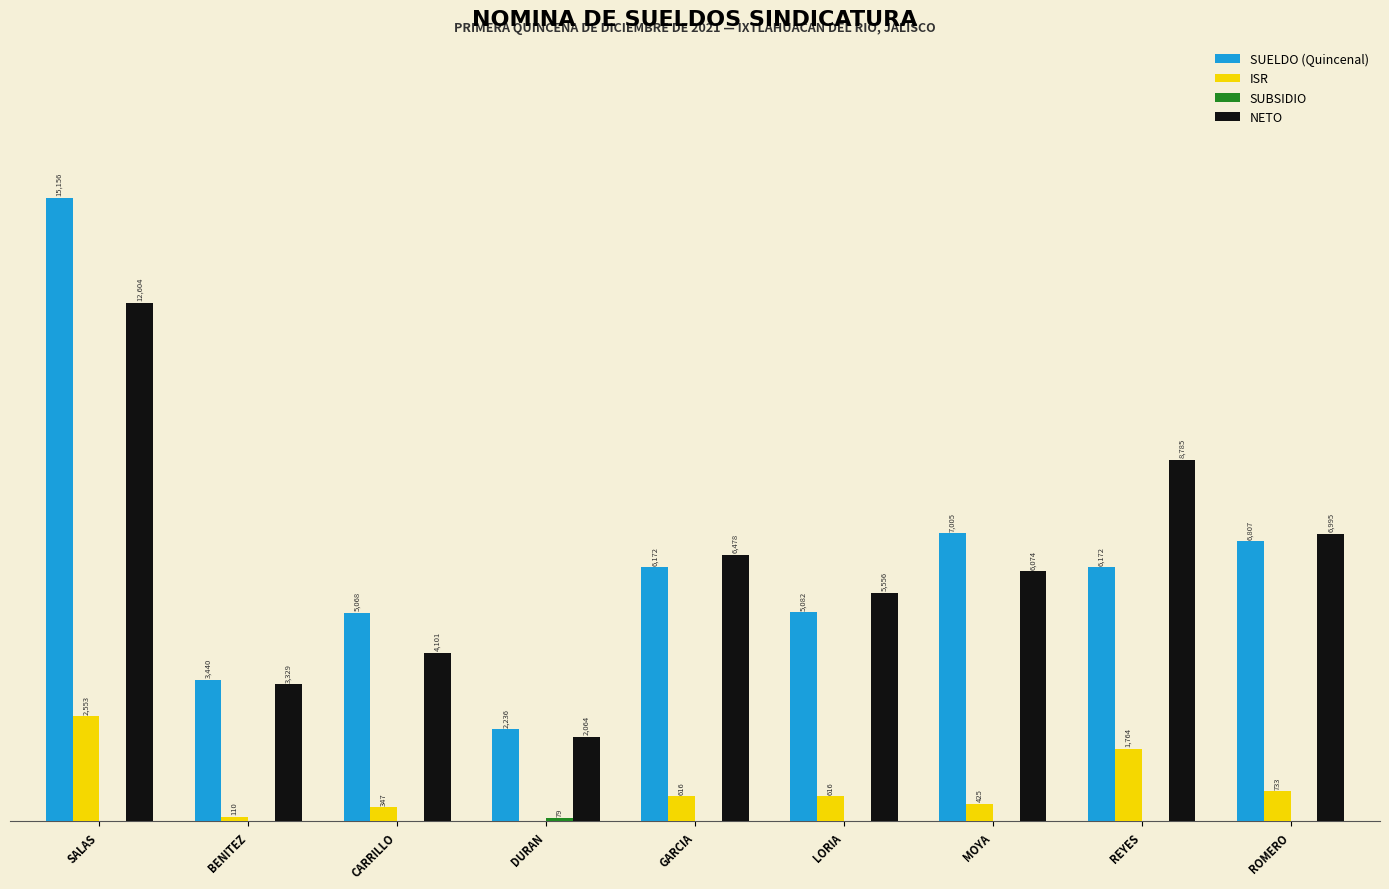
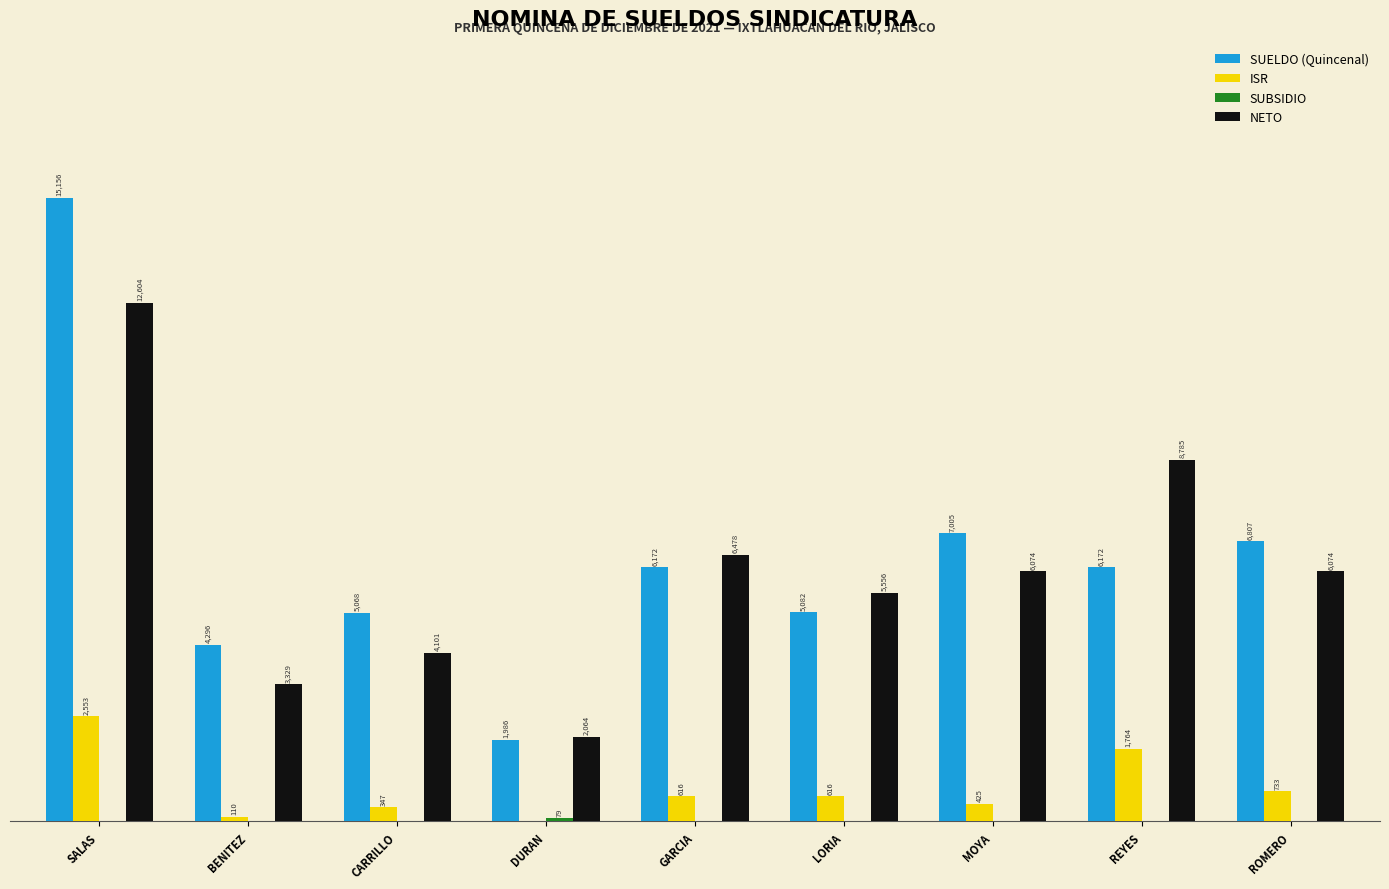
SUELDO (Quincenal), BENITEZ: 3,440 -> 4,296
SUELDO (Quincenal), DURAN: 2,236 -> 1,986
NETO, ROMERO: 6,995 -> 6,074
